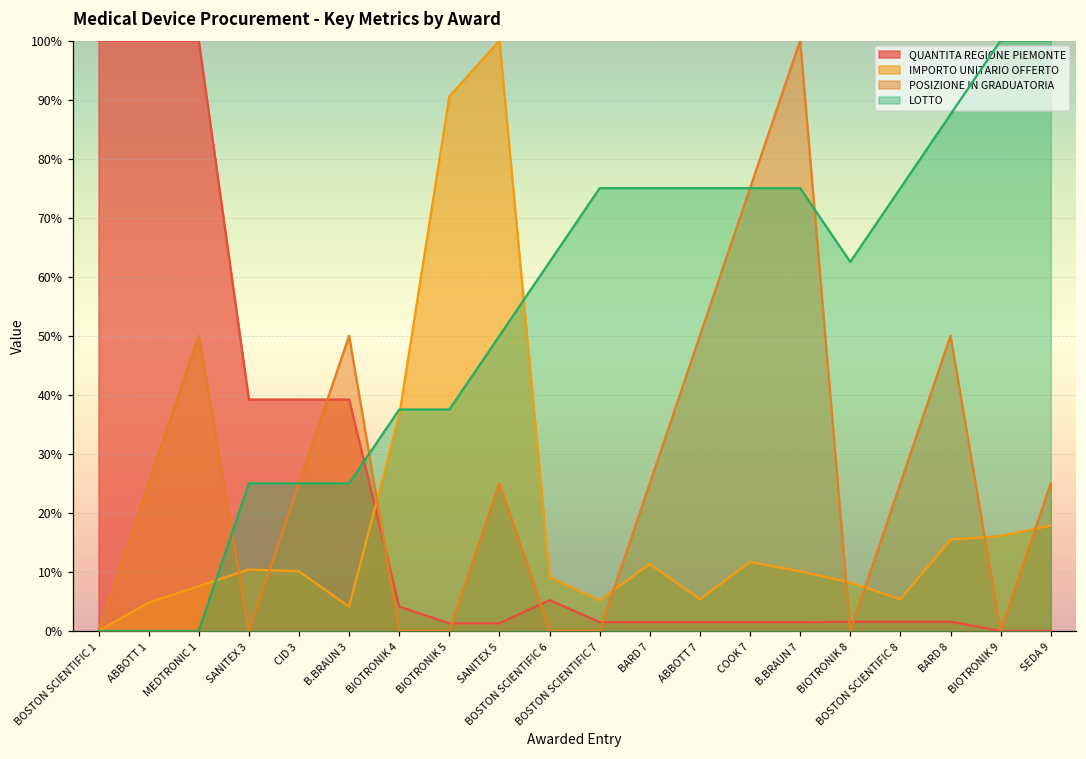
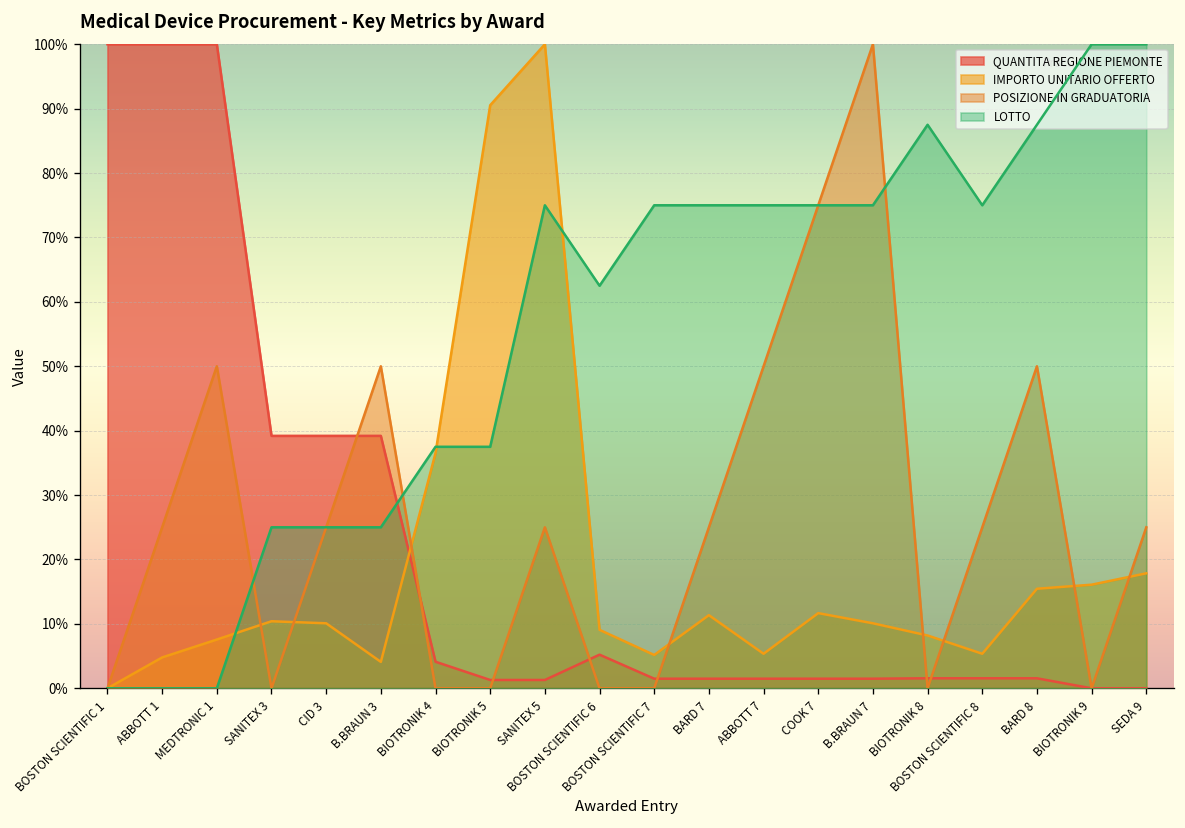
LOTTO, SANITEX 5: 50% -> 75%
LOTTO, BIOTRONIK 8: 62% -> 87%
